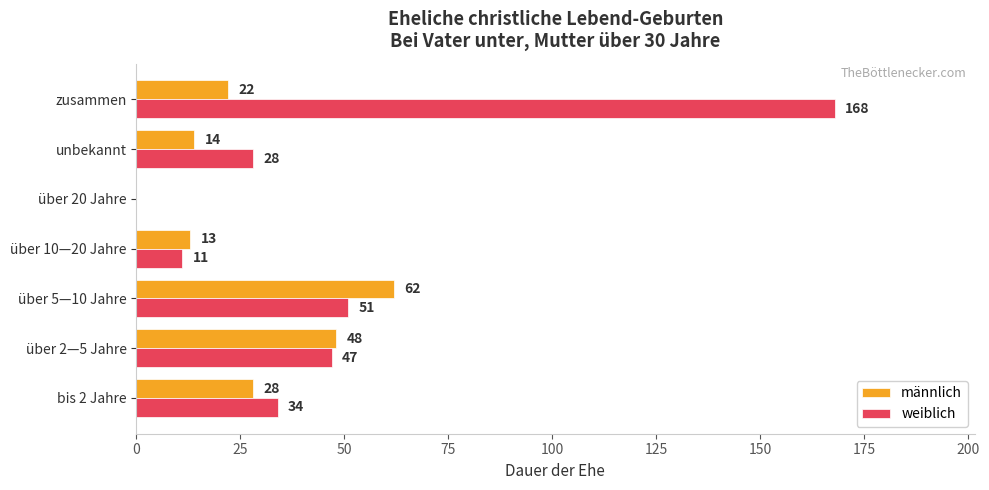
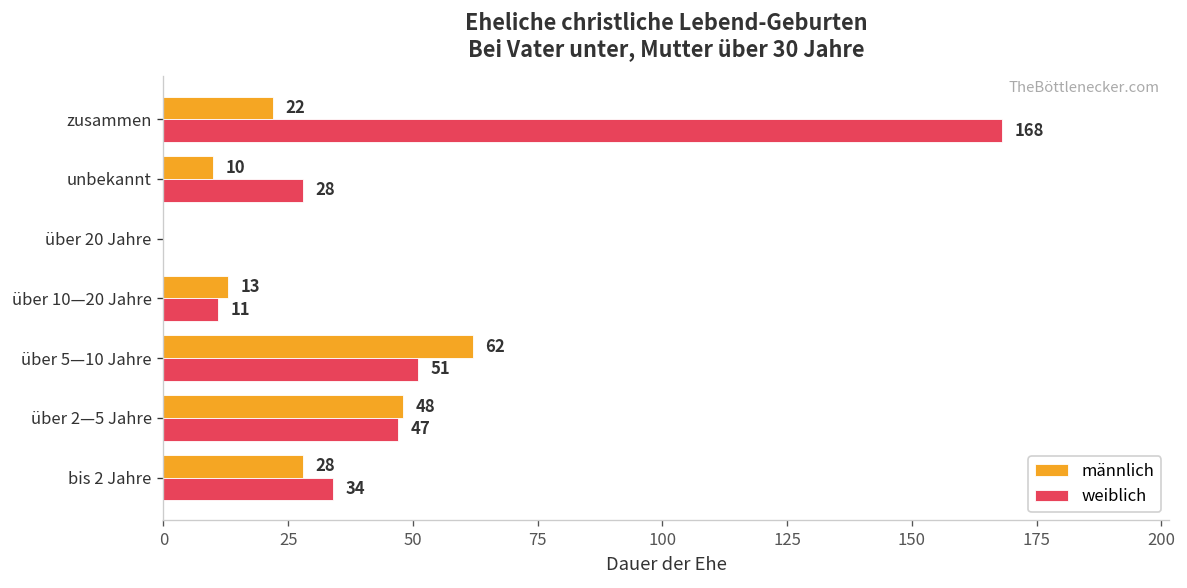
männlich, unbekannt: 14 -> 10
